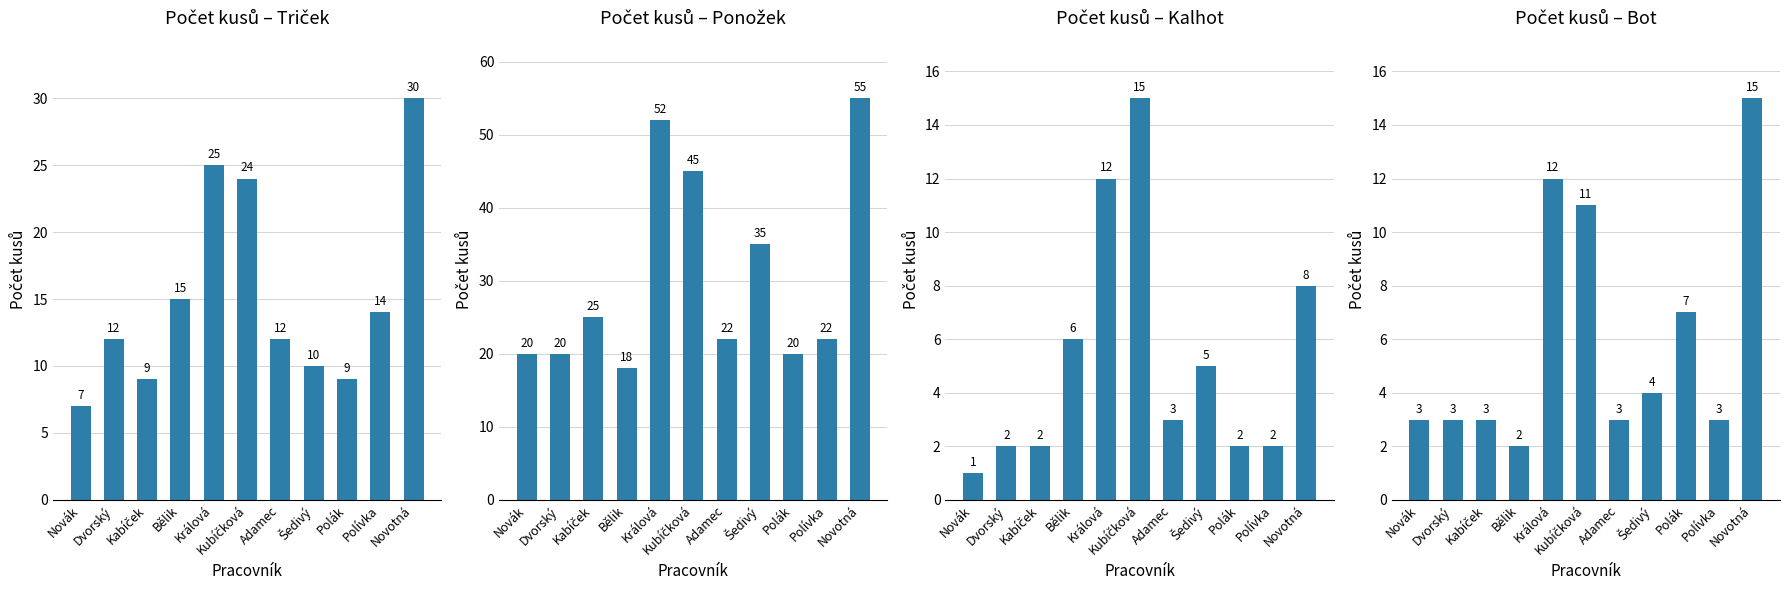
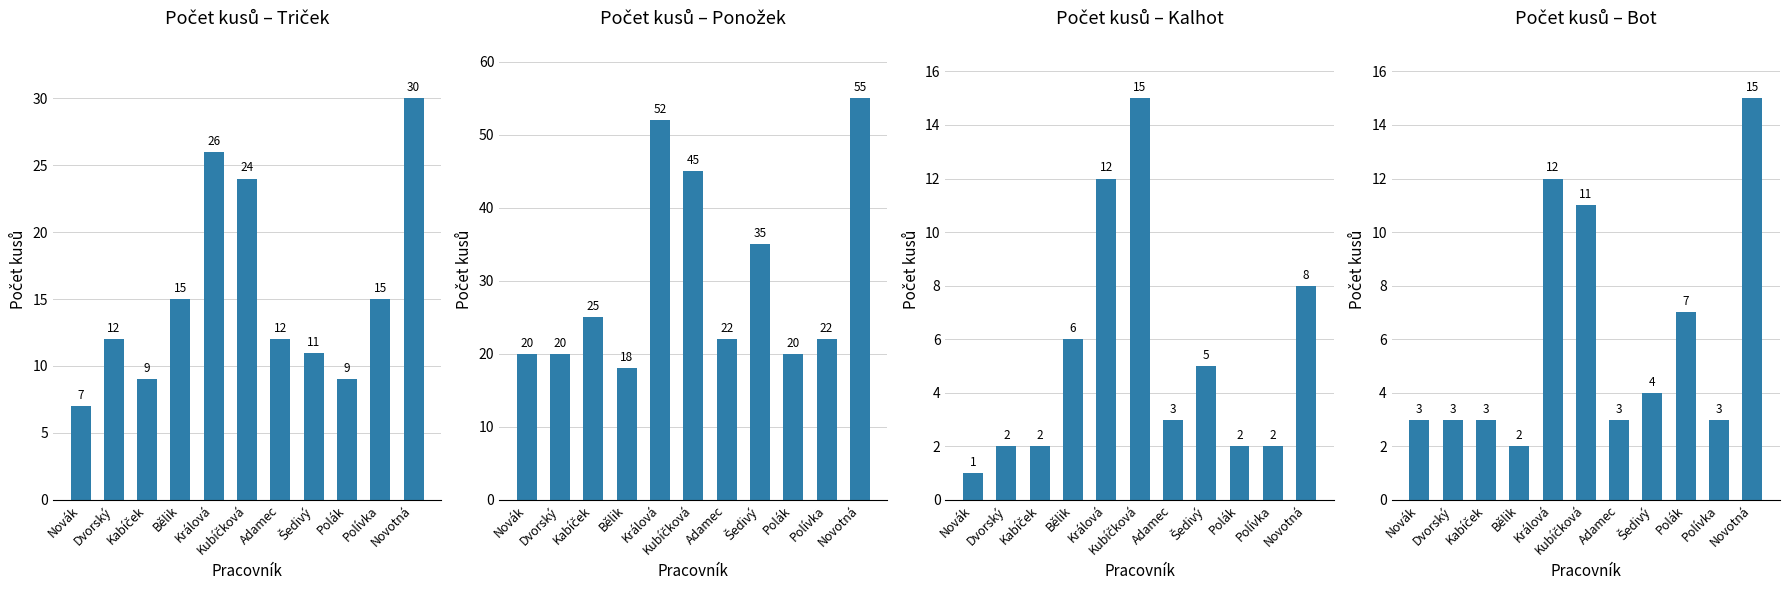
Počet kusů – Triček, Králová: 25 -> 26
Počet kusů – Triček, Šedivý: 10 -> 11
Počet kusů – Triček, Polívka: 14 -> 15
